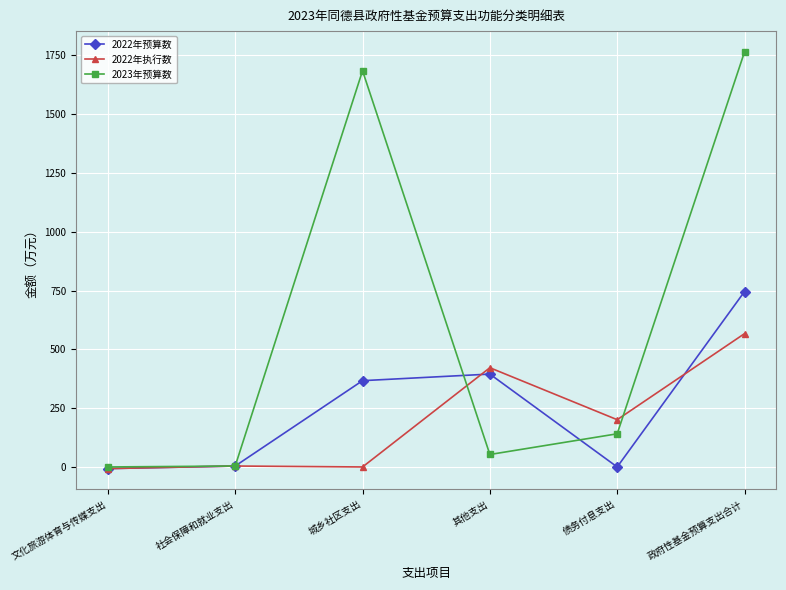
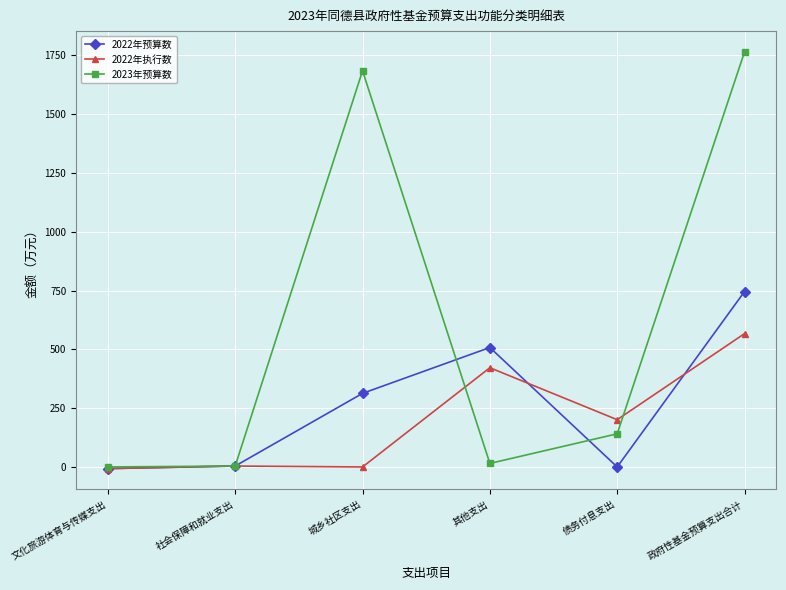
2022年预算数, 城乡社区支出: 370 -> 310
2022年预算数, 其他支出: 400 -> 510
2023年预算数, 其他支出: 50 -> 20
